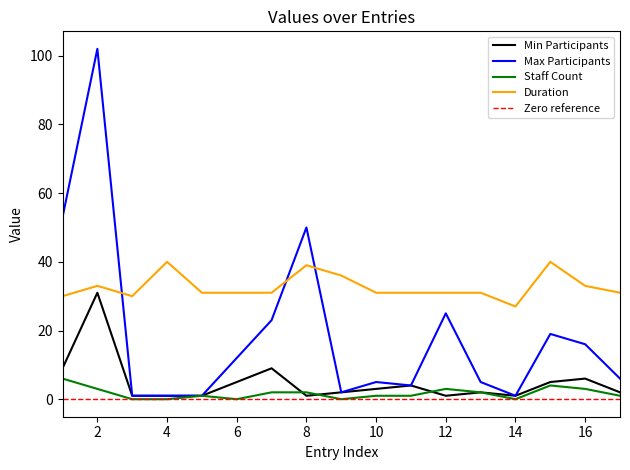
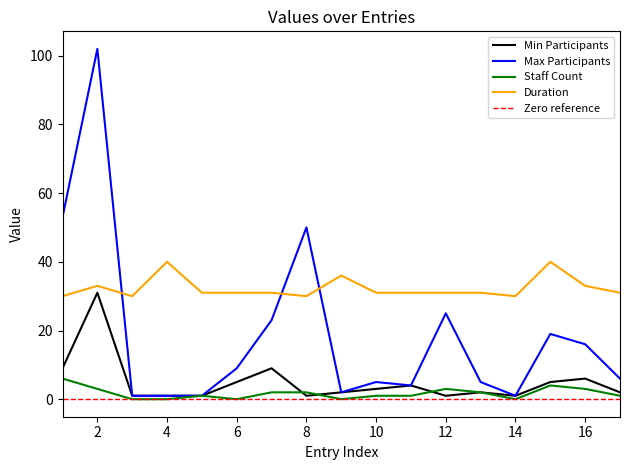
Max Participants, 6: 12 -> 9
Duration, 8: 39 -> 30
Duration, 14: 27 -> 30
